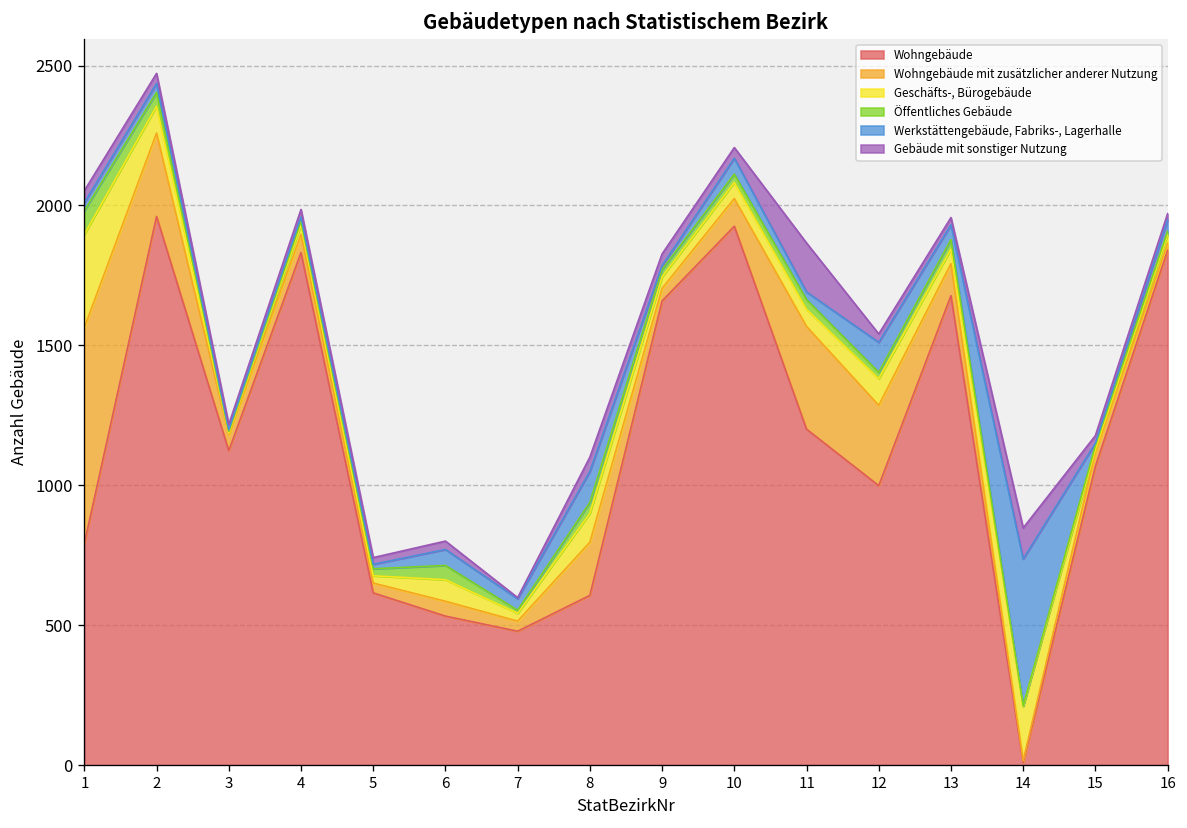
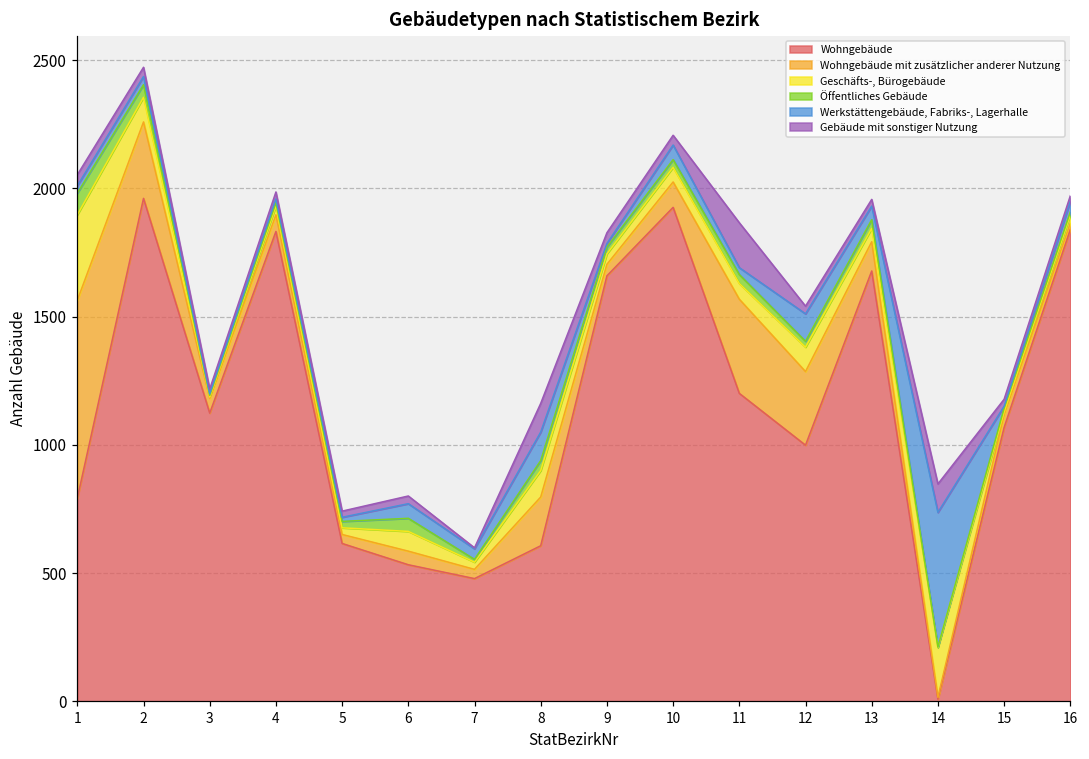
Gebäude mit sonstiger Nutzung, 8: 50 -> 110
